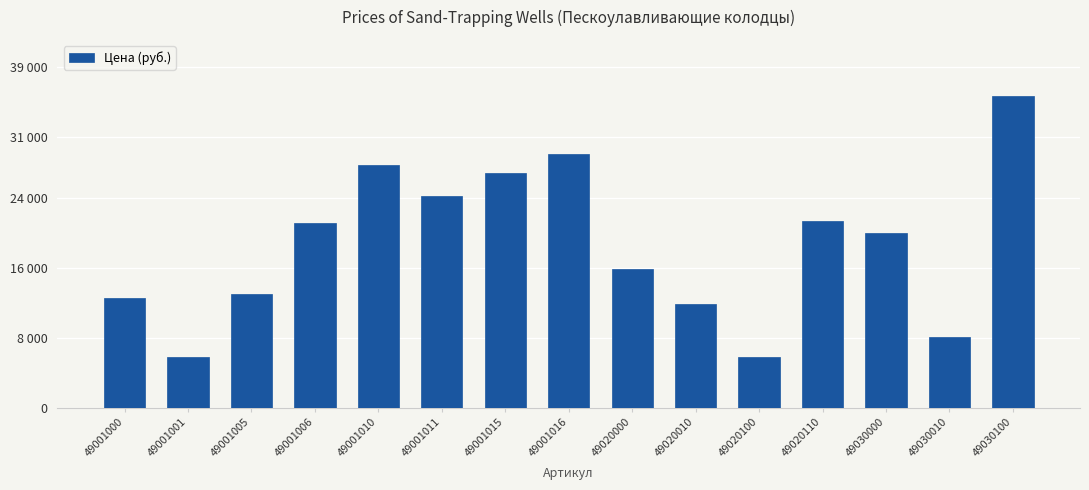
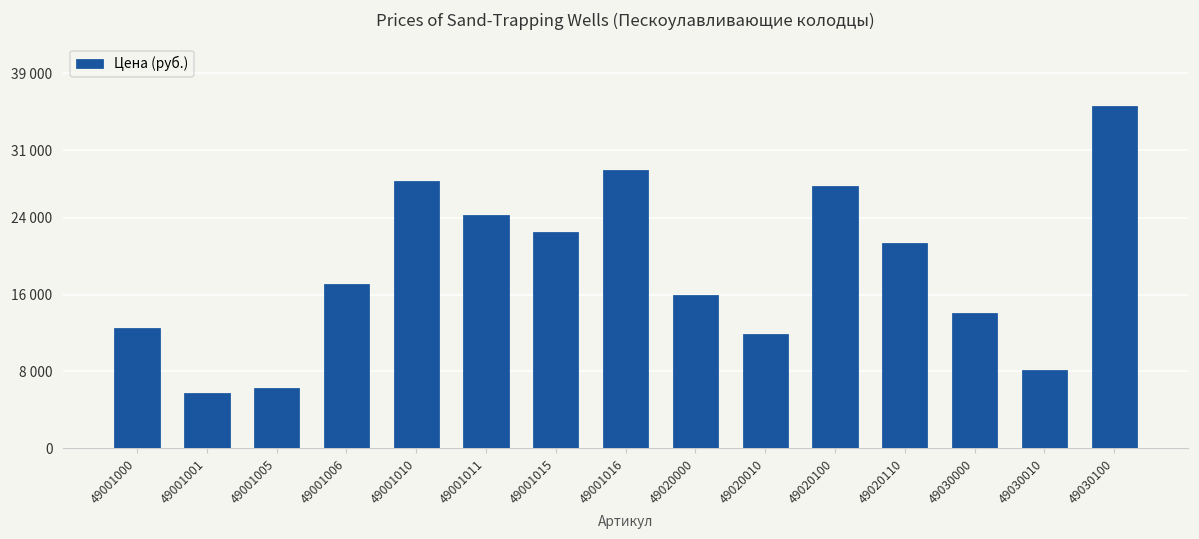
49001005: 13000 -> 6000
49001006: 21000 -> 17000
49001015: 27000 -> 23000
49020100: 6000 -> 27000
49030000: 20000 -> 14000
